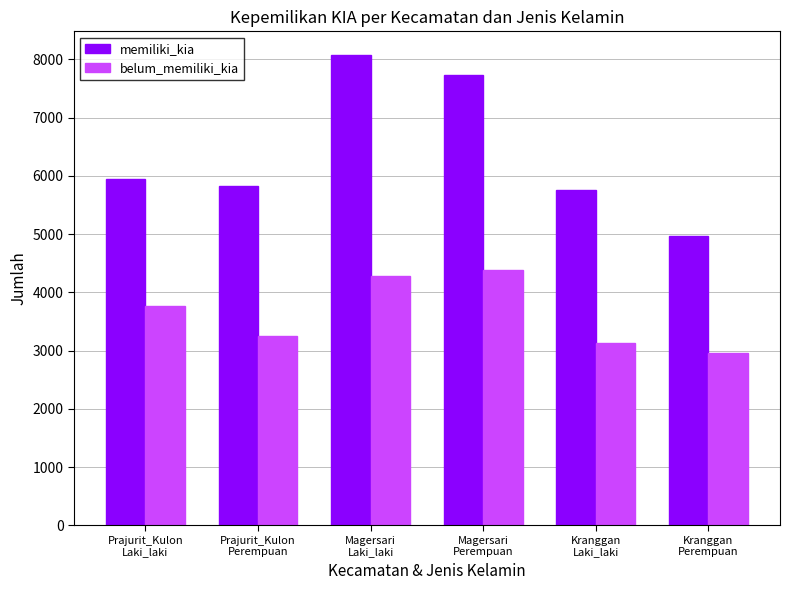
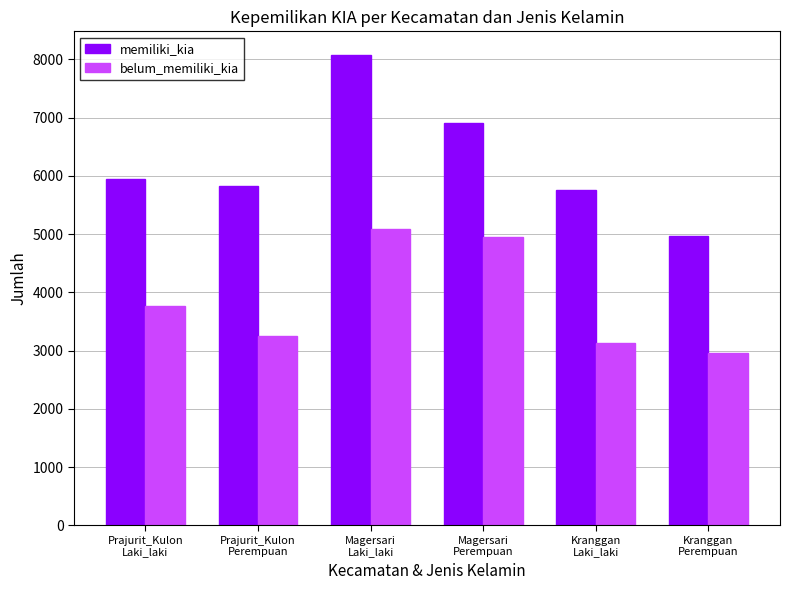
belum_memiliki_kia, Magersari Laki_laki: 4300 -> 5100
memiliki_kia, Magersari Perempuan: 7700 -> 6900
belum_memiliki_kia, Magersari Perempuan: 4400 -> 5000
